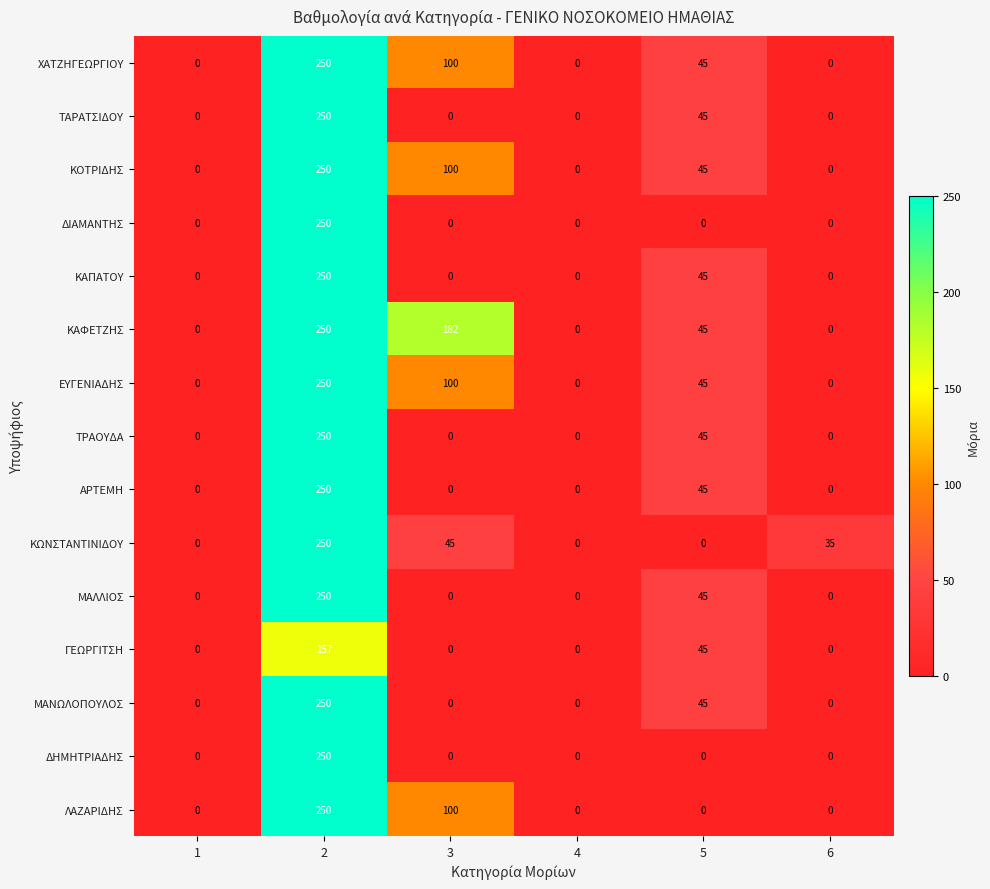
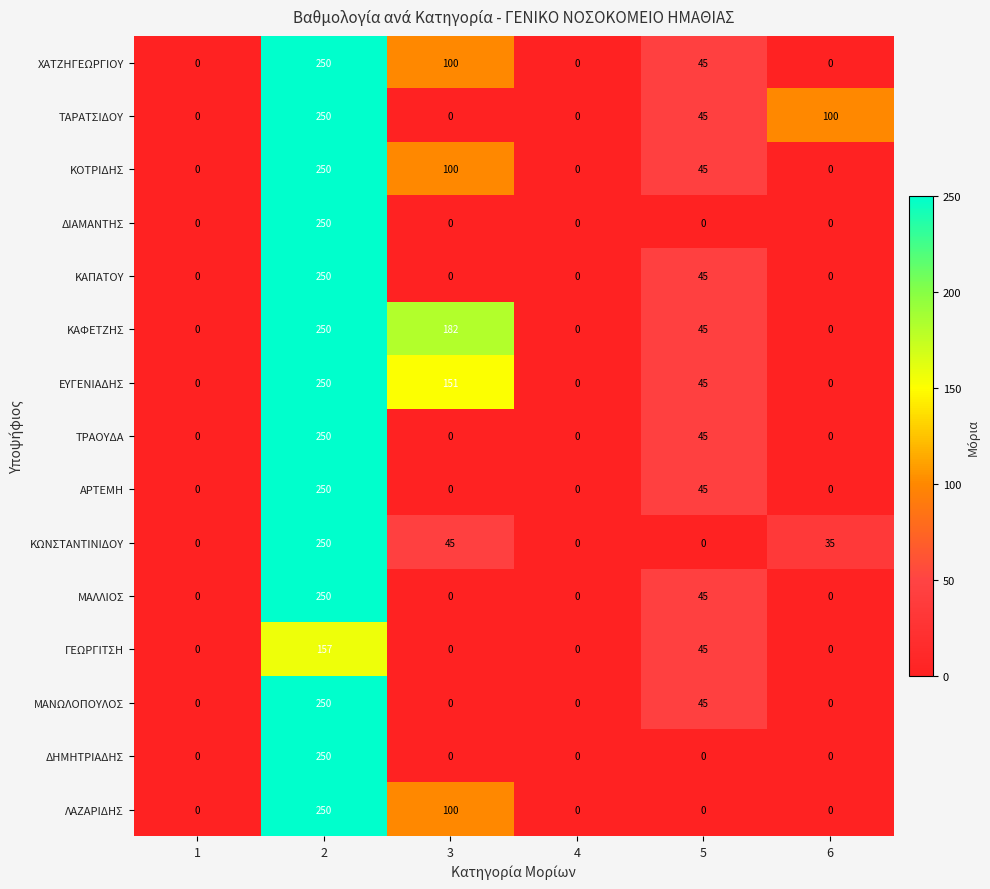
ΤΑΡΑΤΣΙΔΟΥ, 6: 0 -> 100
ΕΥΓΕΝΙΑΔΗΣ, 3: 100 -> 151
